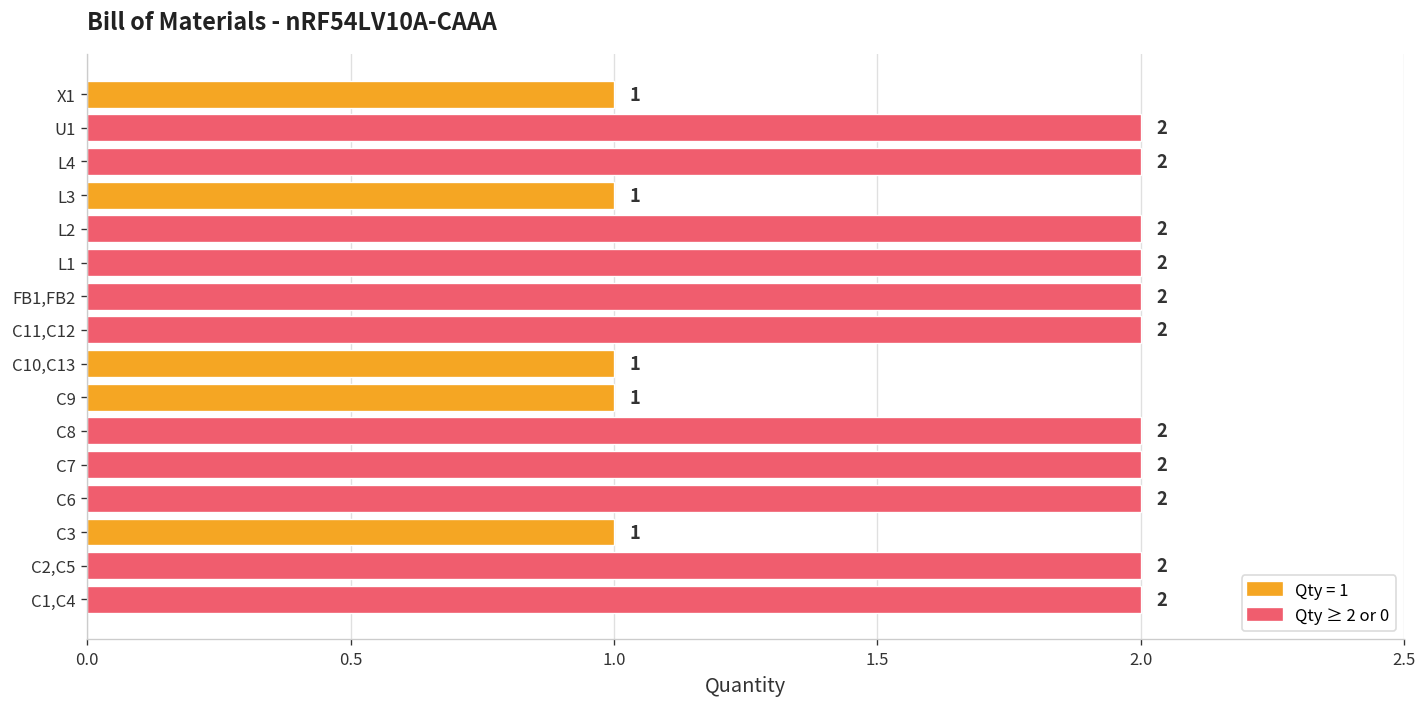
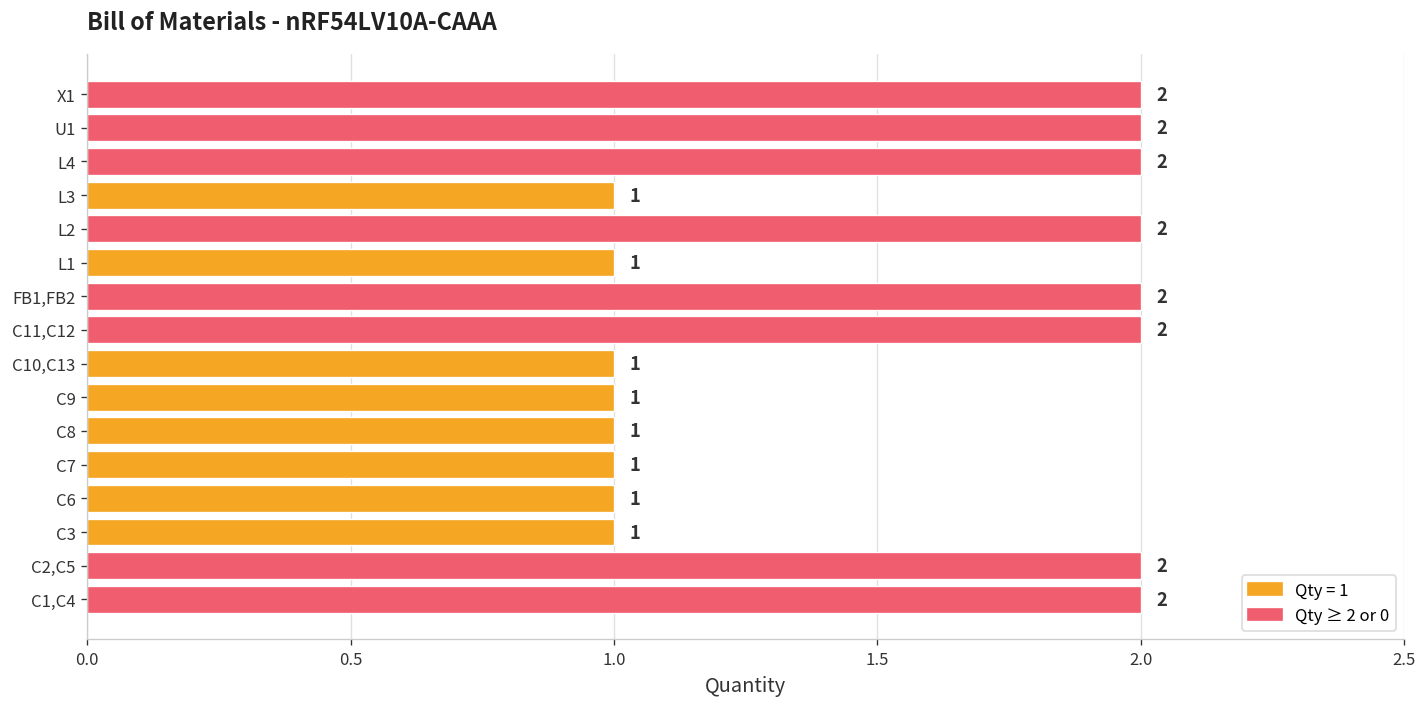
X1: 1 -> 2
L1: 2 -> 1
C8: 2 -> 1
C7: 2 -> 1
C6: 2 -> 1
